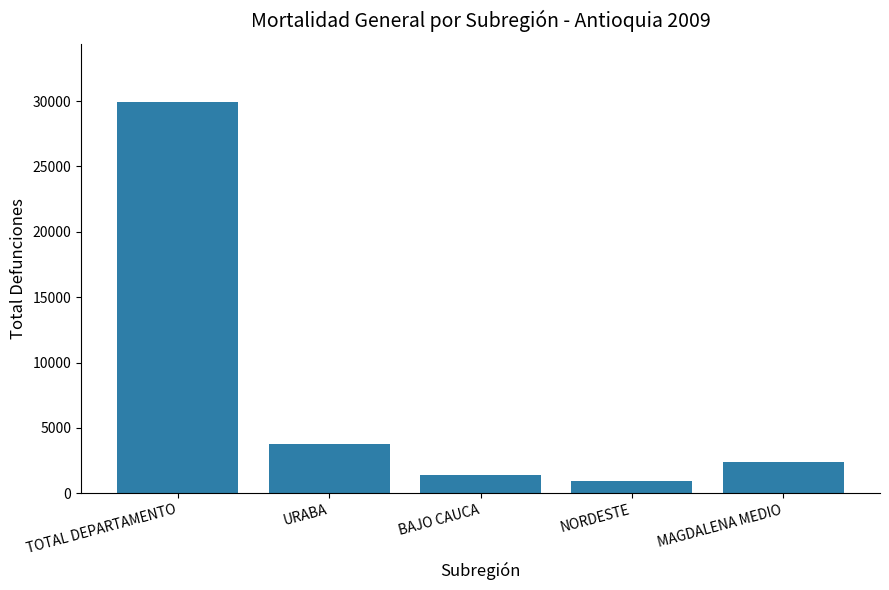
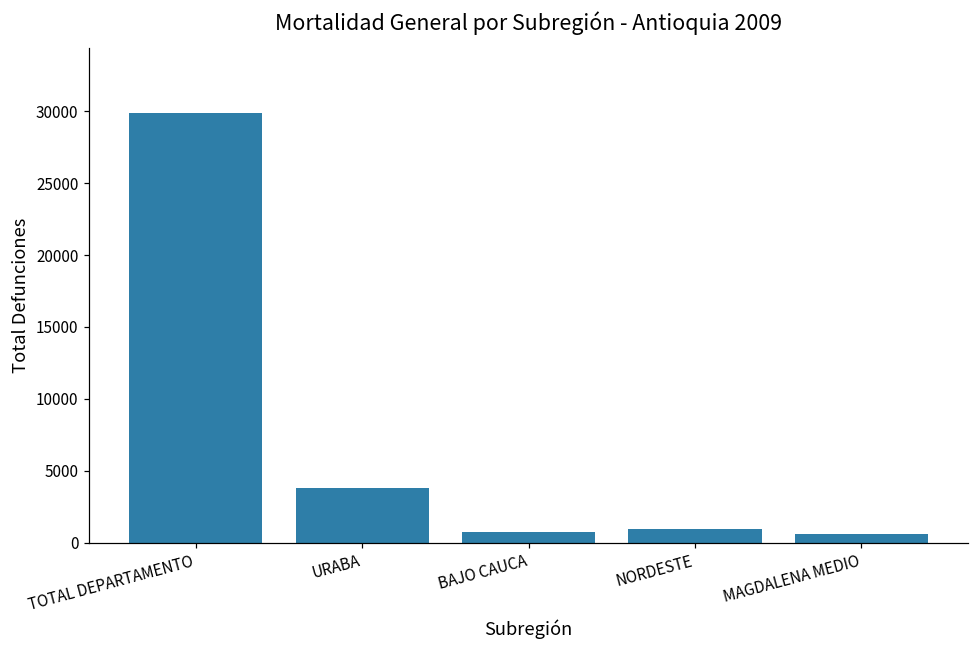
BAJO CAUCA: 1400 -> 700
MAGDALENA MEDIO: 2400 -> 600
